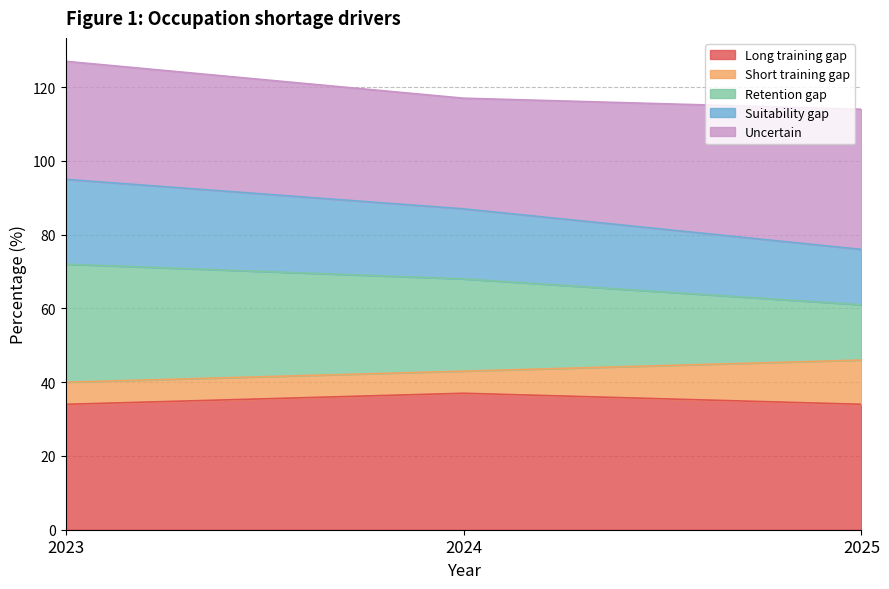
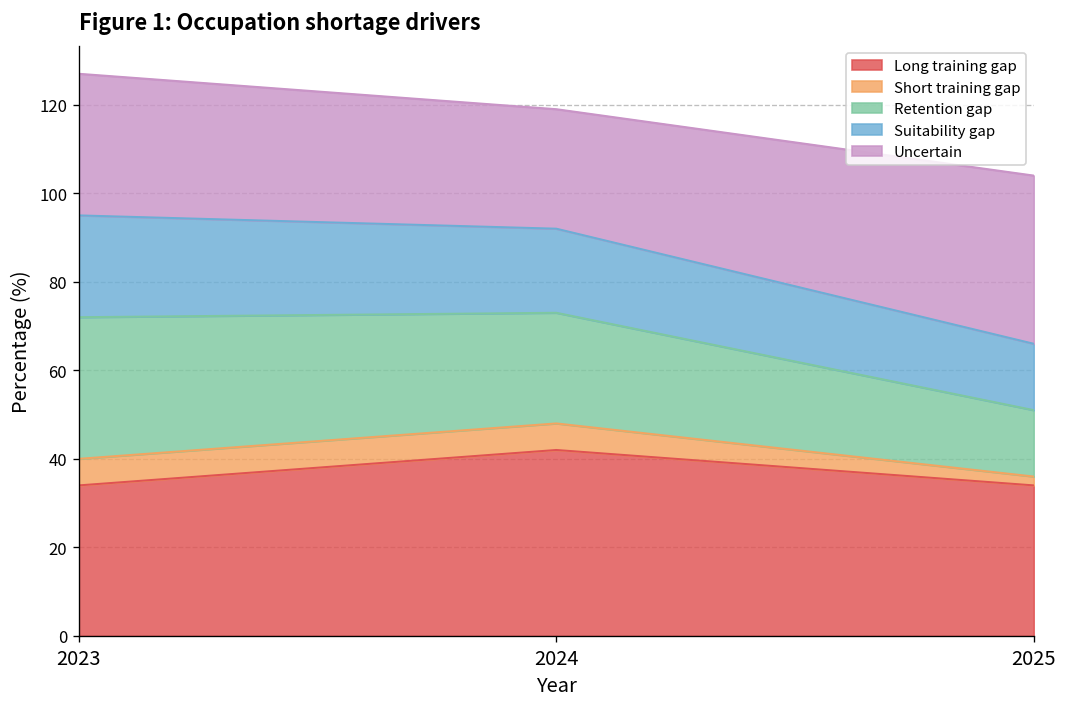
Long training gap, 2024: 37 -> 42
Uncertain, 2024: 30 -> 27
Short training gap, 2025: 12 -> 2
